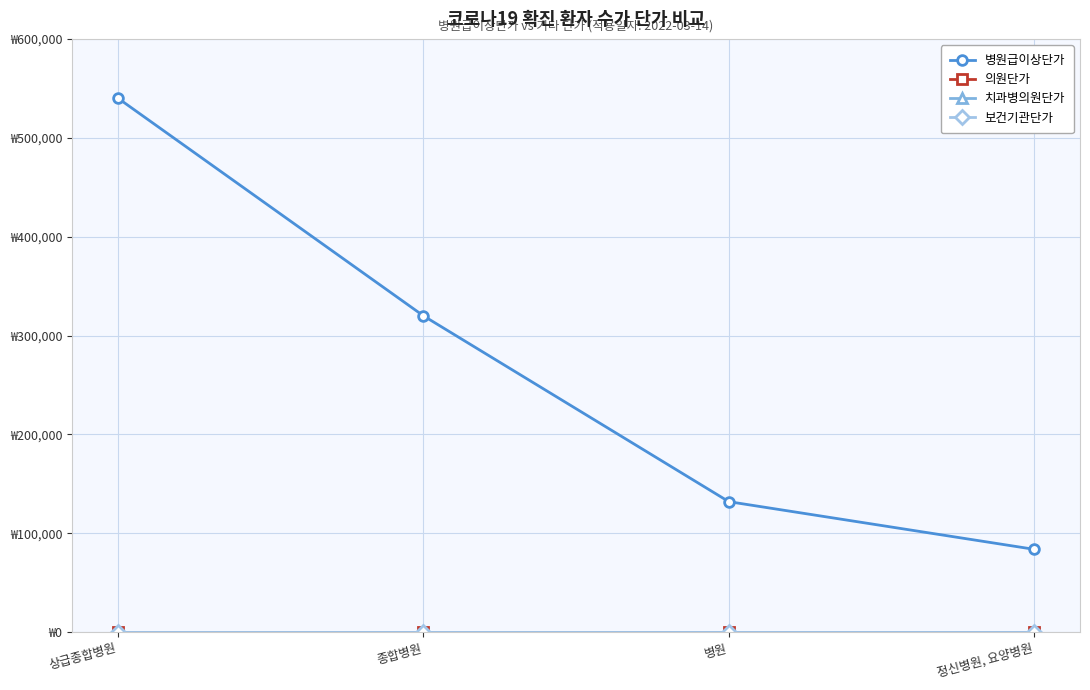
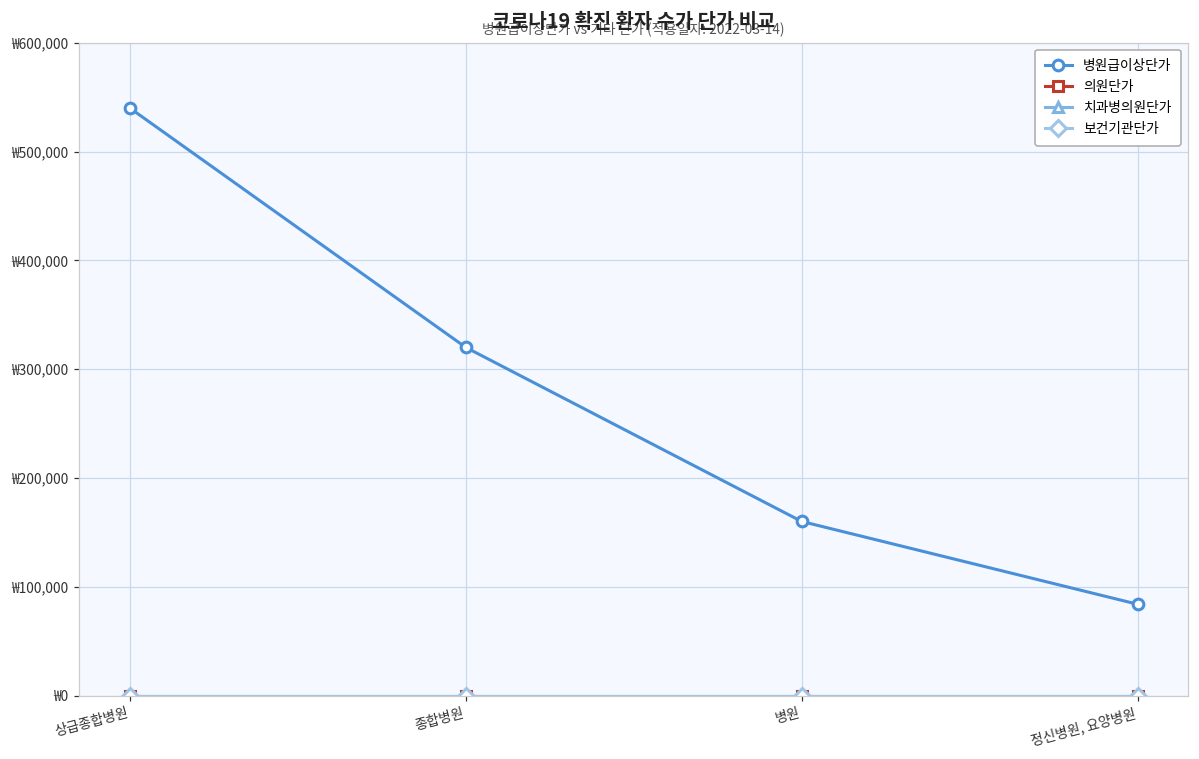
병원급이상단가, 병원: ₩130,000 -> ₩160,000
